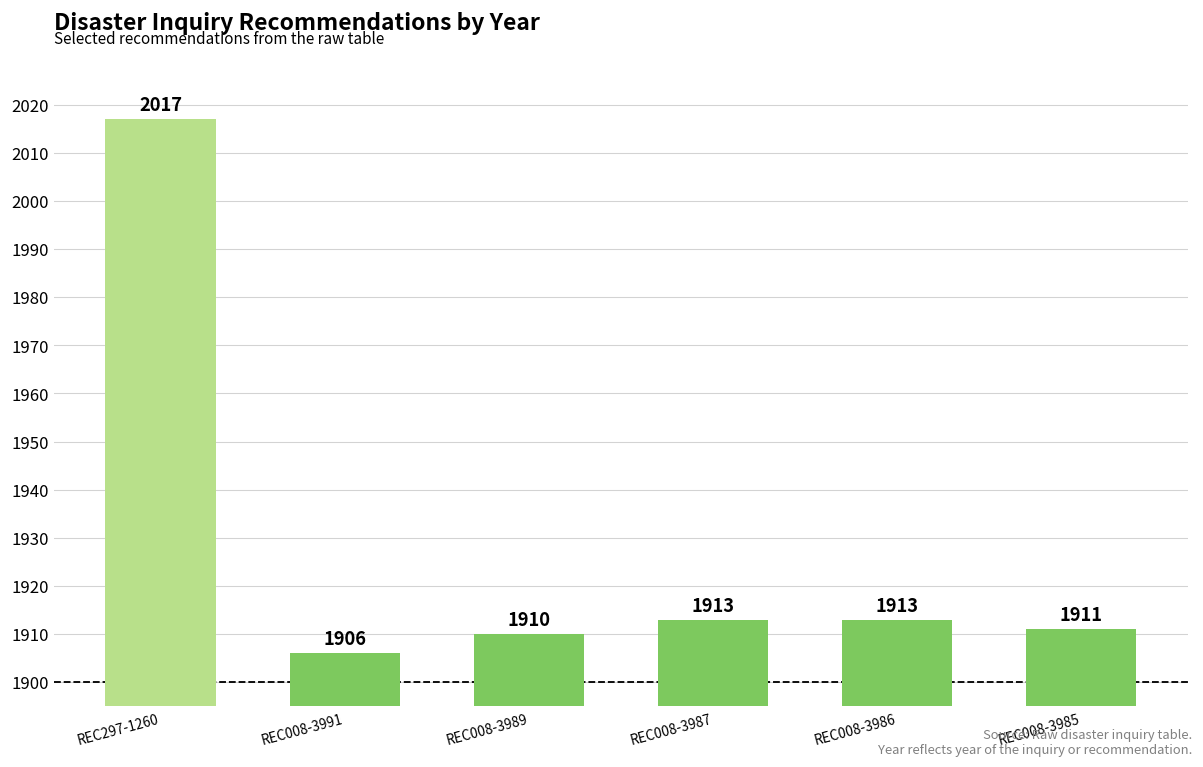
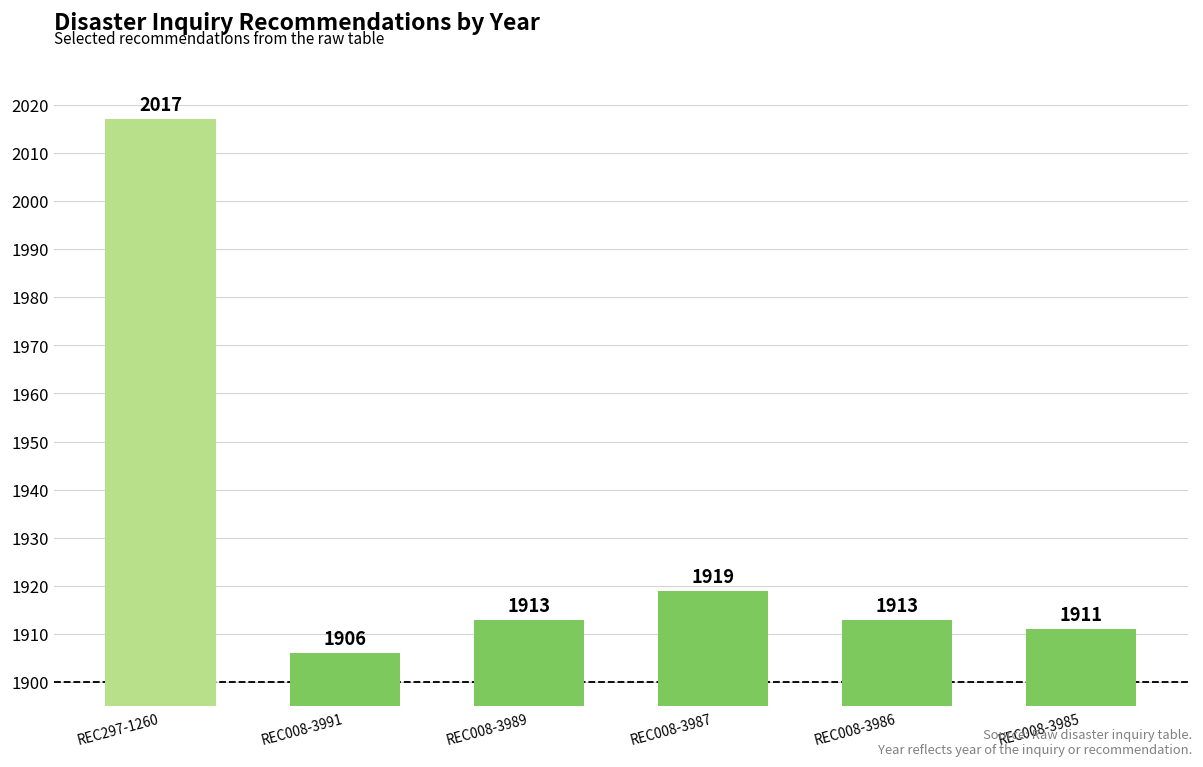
REC008-3989: 1910 -> 1913
REC008-3987: 1913 -> 1919
